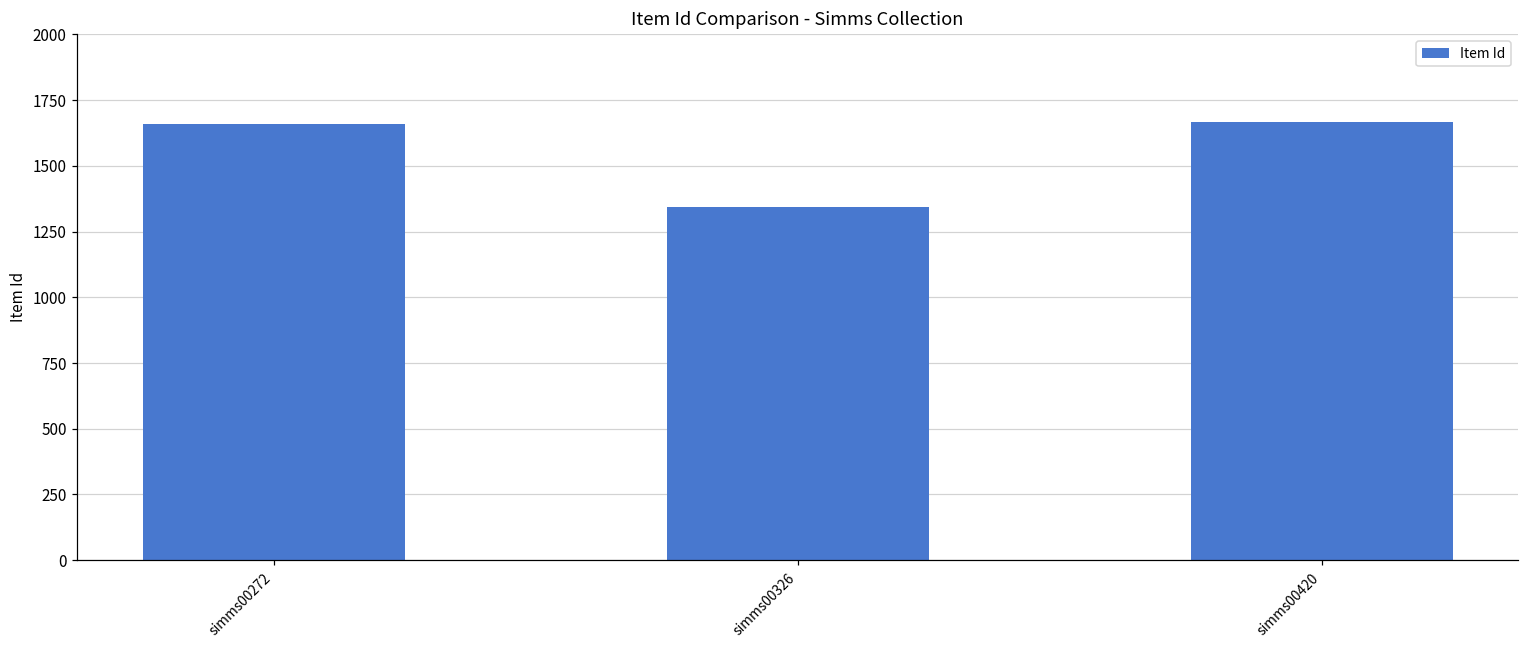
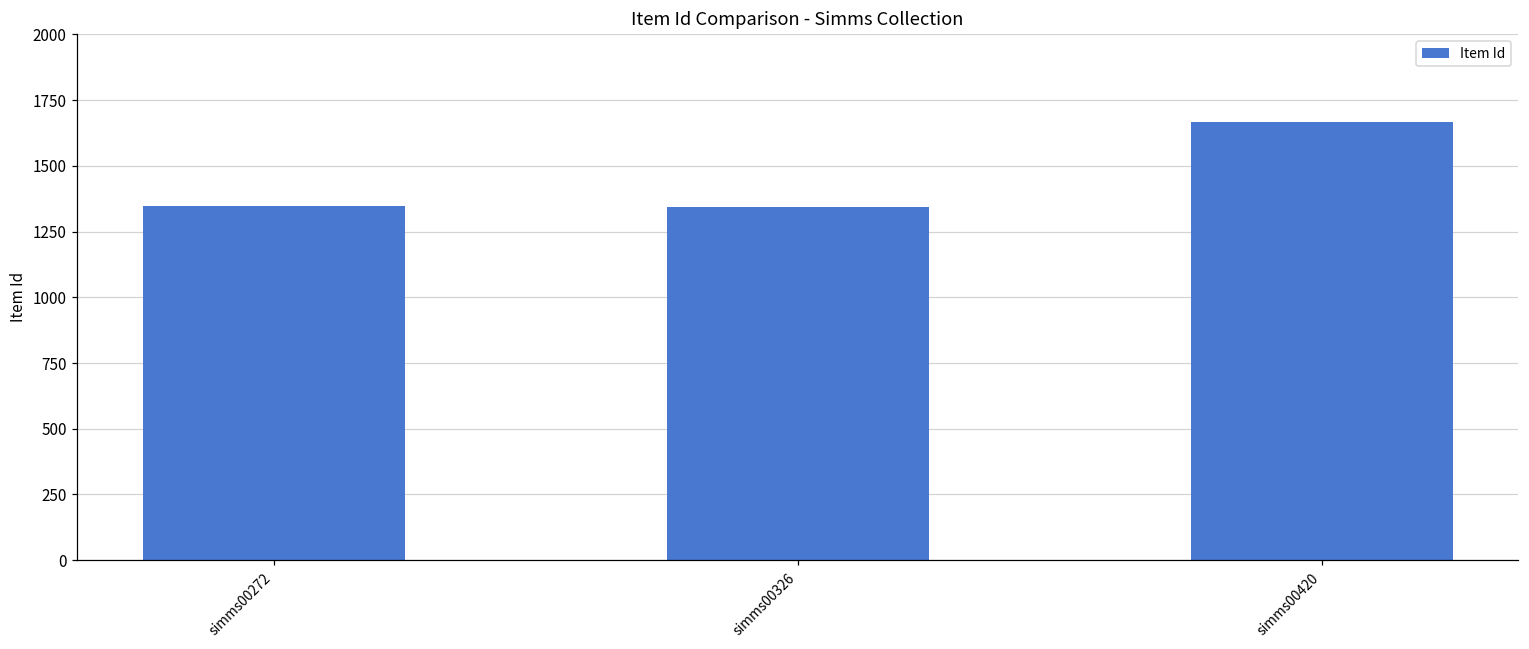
simms00272: 1660 -> 1350
